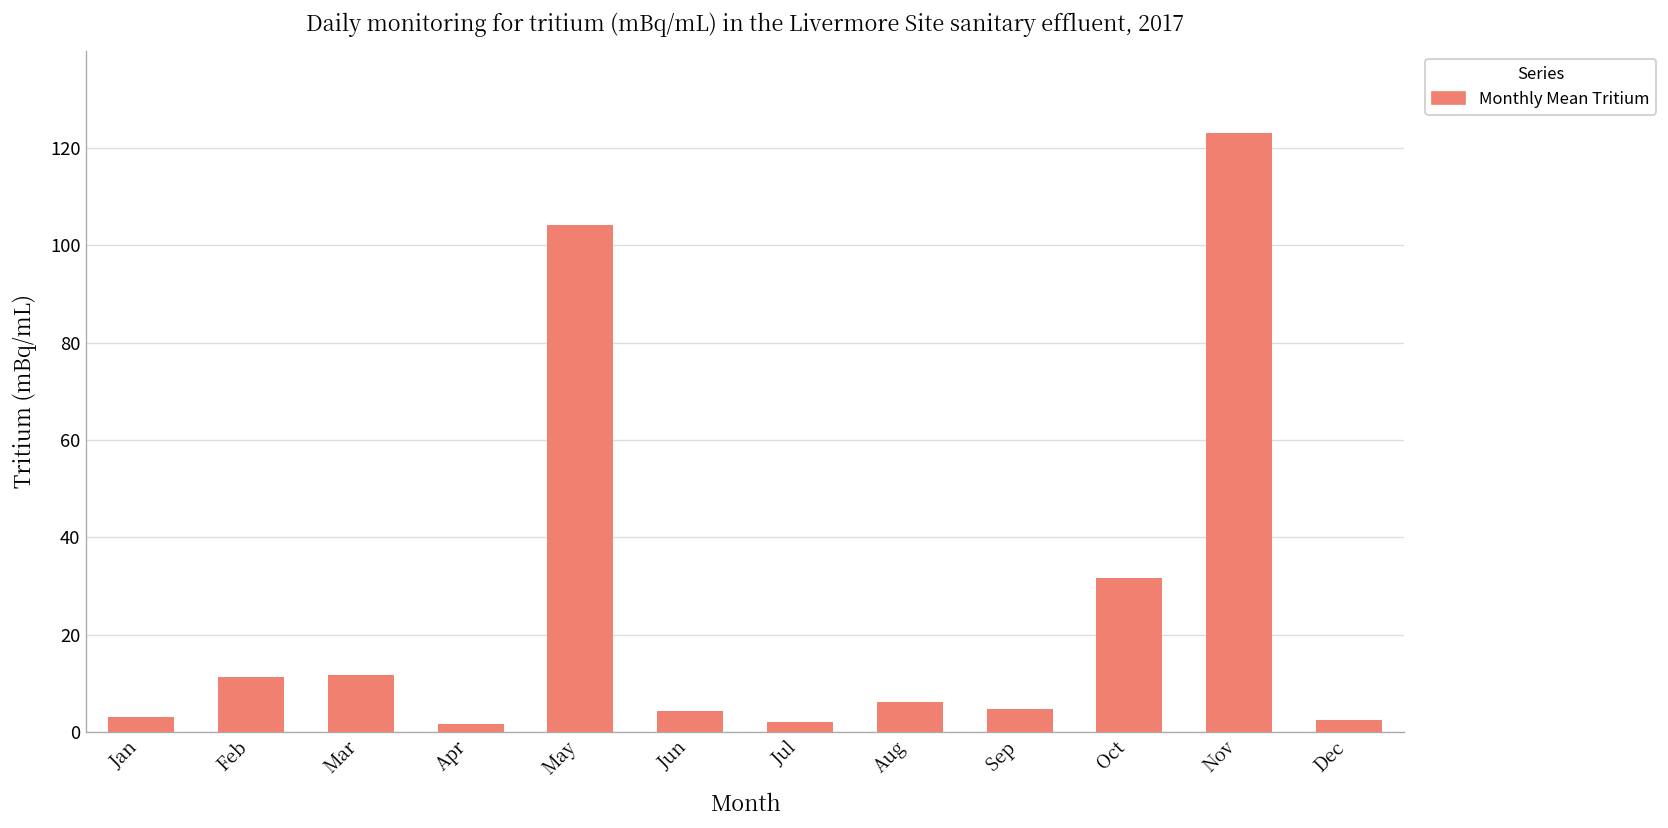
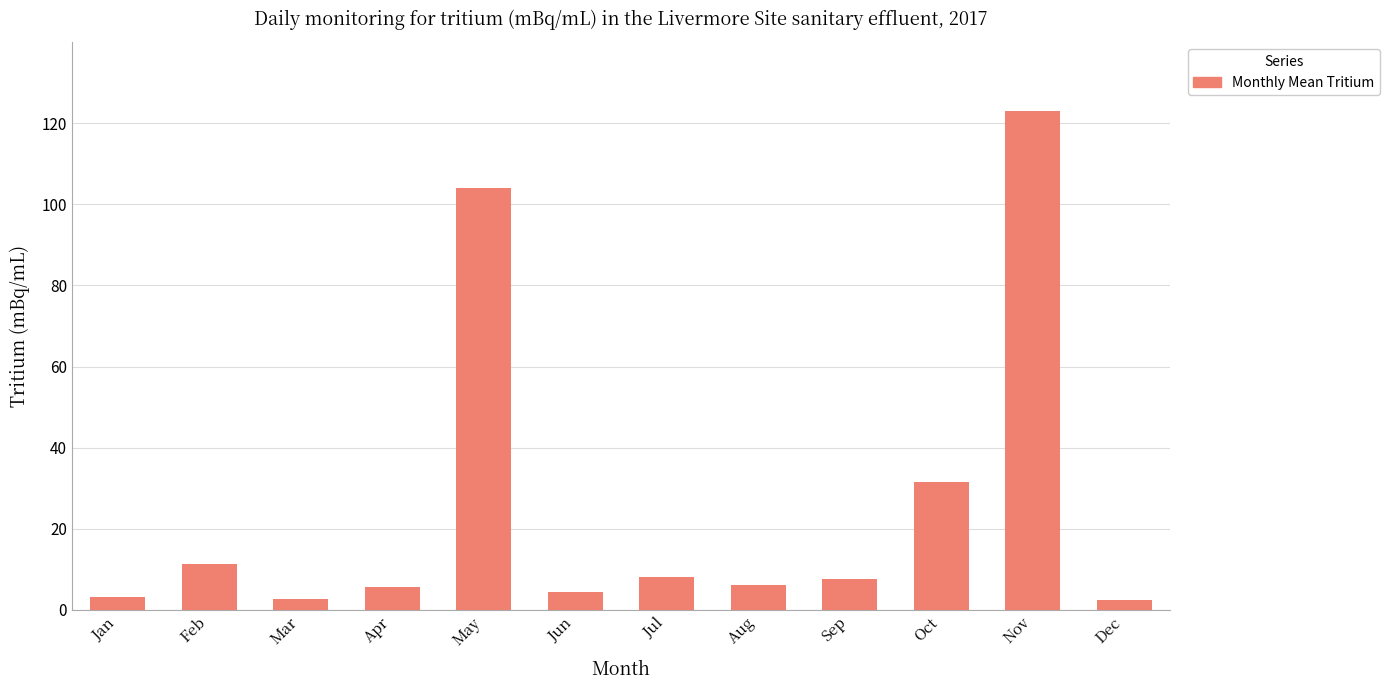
Mar: 12 -> 3
Apr: 2 -> 6
Jul: 2 -> 8
Sep: 5 -> 8
